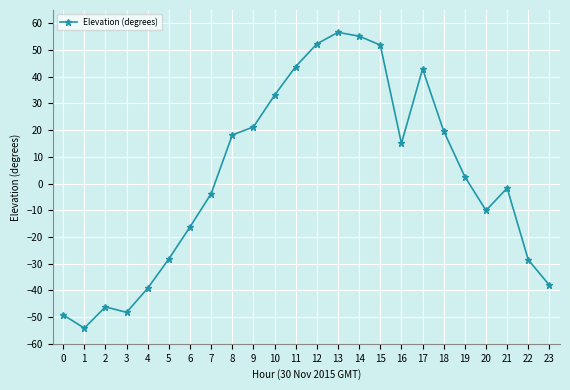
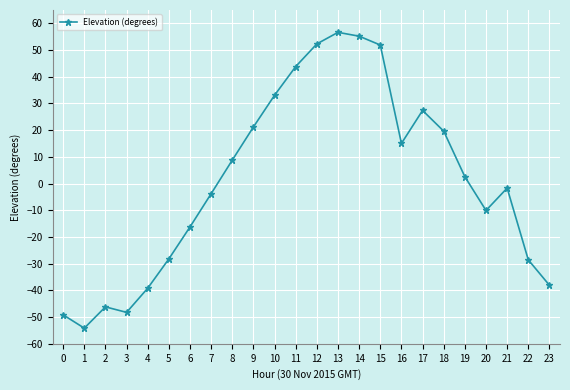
8: 18 -> 9
17: 43 -> 27
